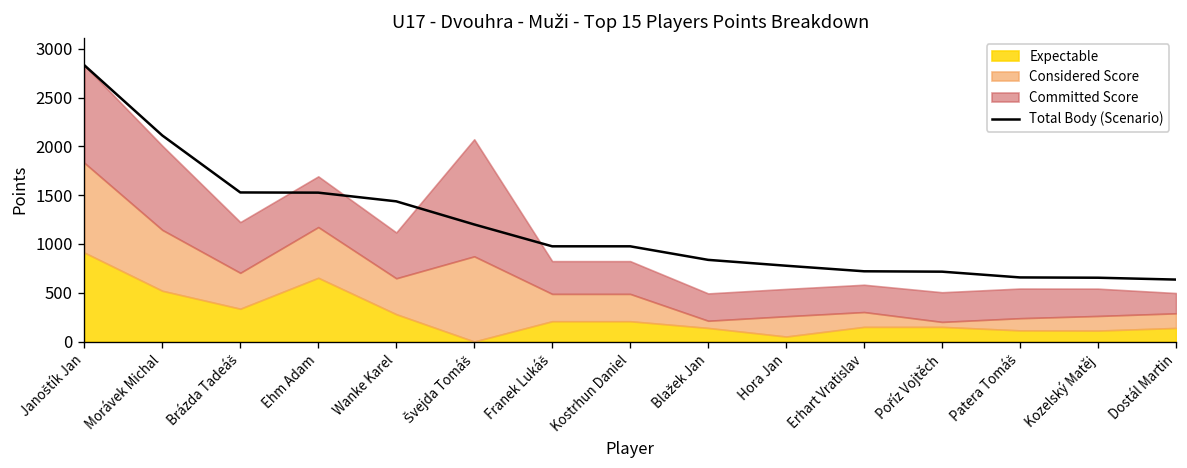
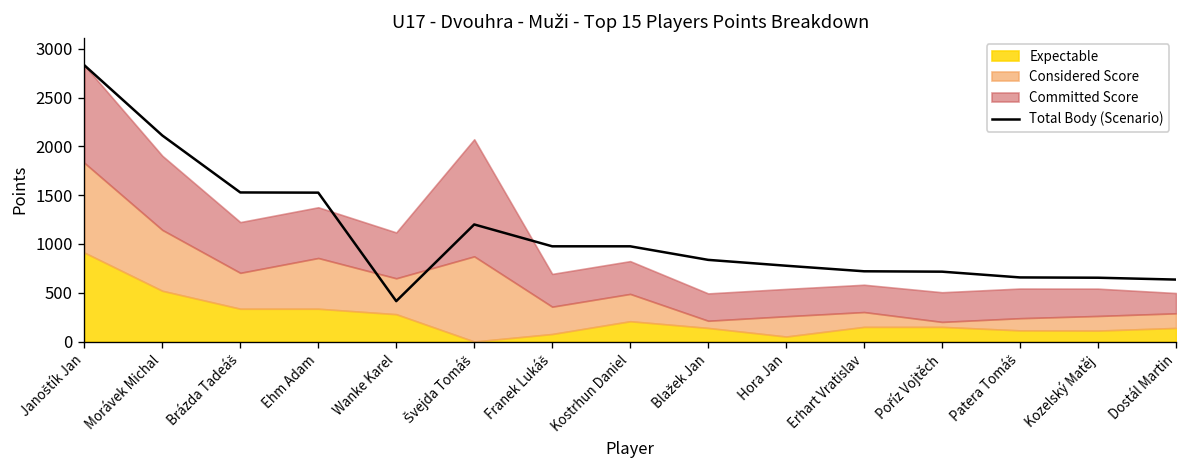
Committed Score, Morávek Michal: 900 -> 800
Expectable, Ehm Adam: 700 -> 300
Total Body (Scenario), Wanke Karel: 1400 -> 400
Expectable, Franek Lukáš: 200 -> 100
